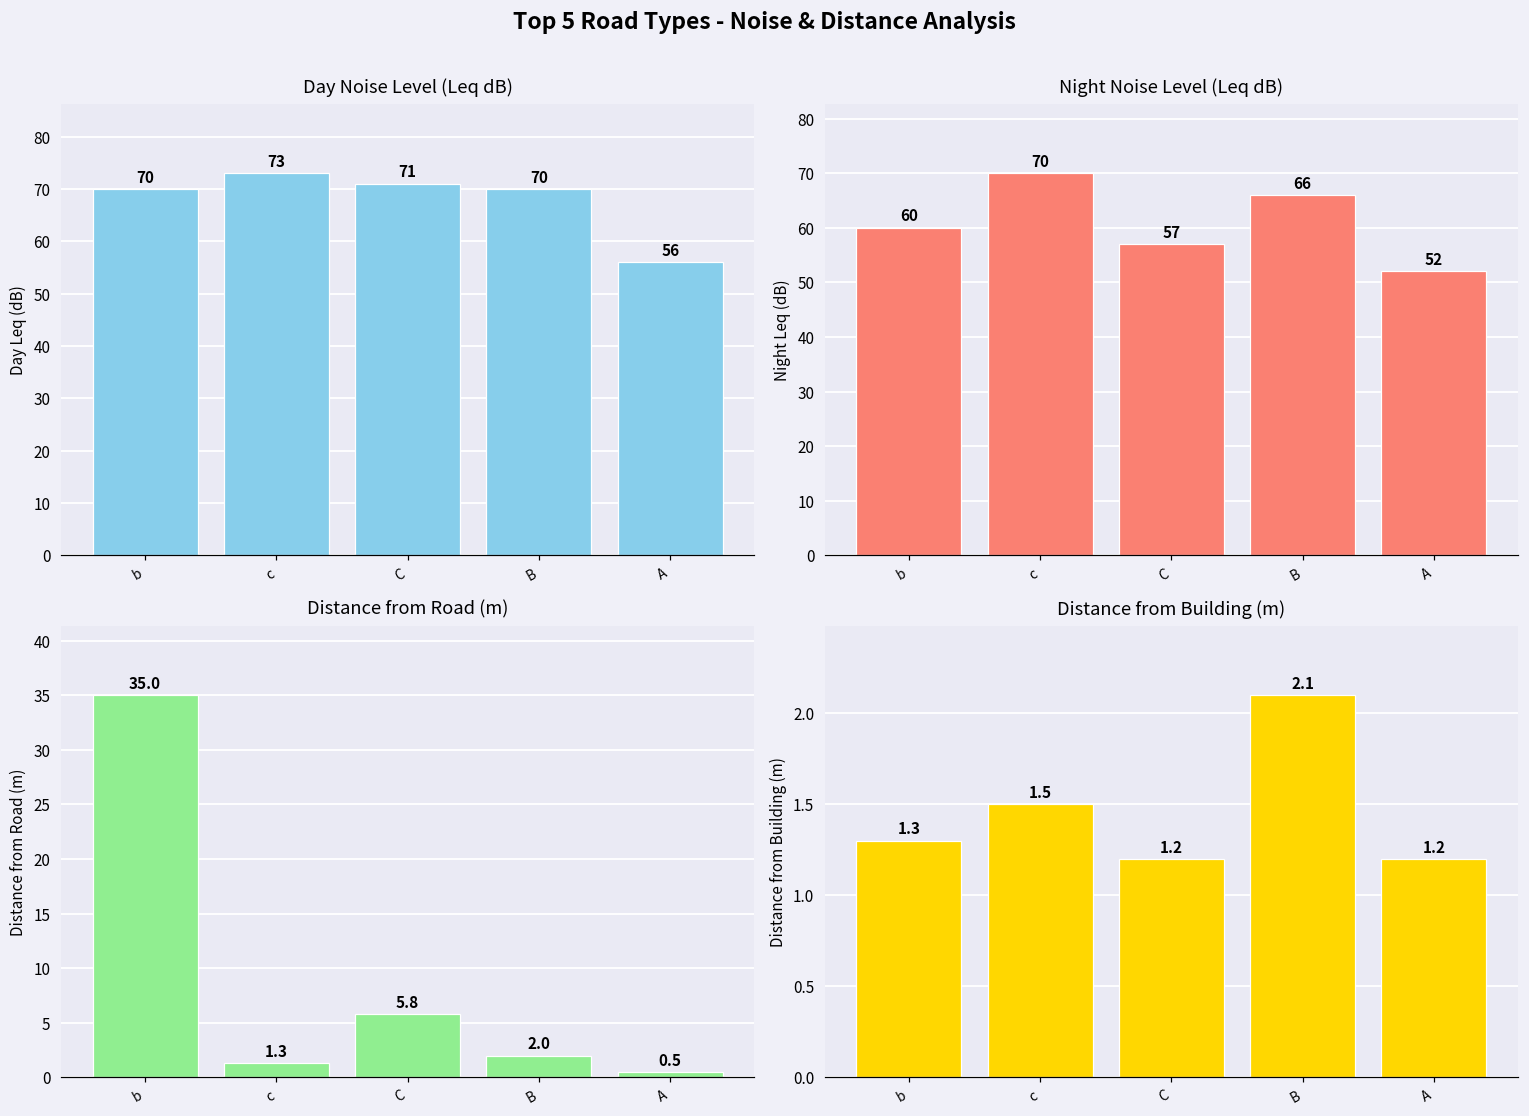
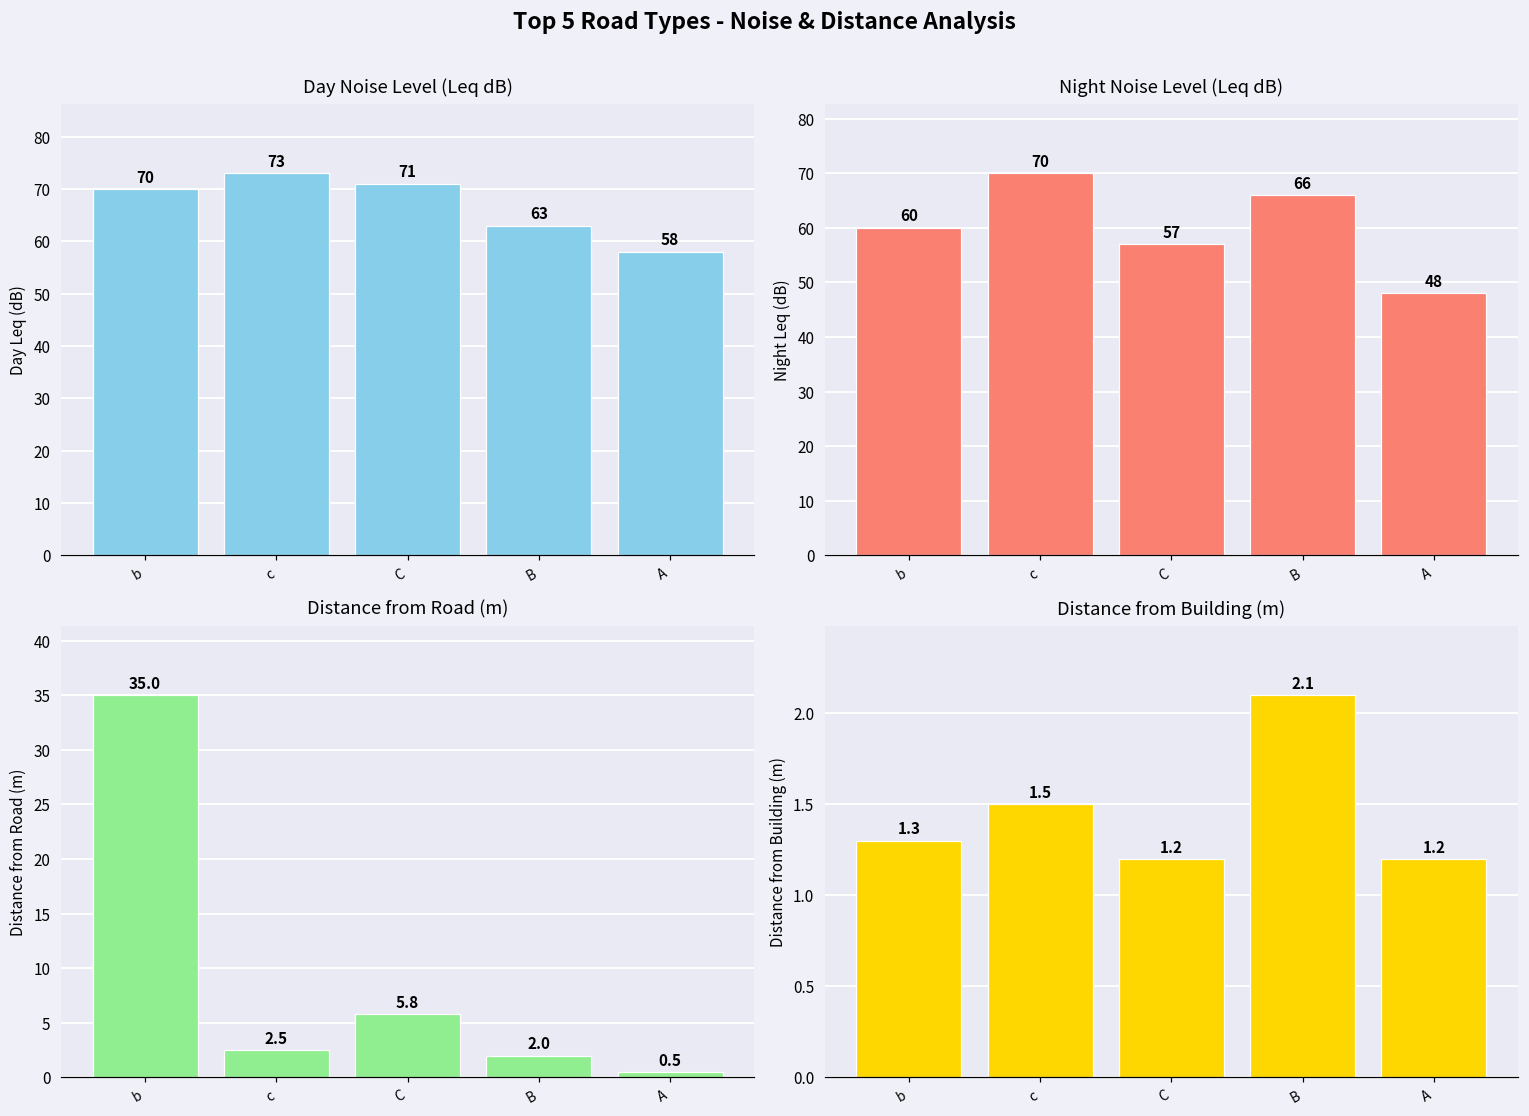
Day Noise Level (Leq dB), B: 70 -> 63
Day Noise Level (Leq dB), A: 56 -> 58
Night Noise Level (Leq dB), A: 52 -> 48
Distance from Road (m), c: 1.3 -> 2.5
